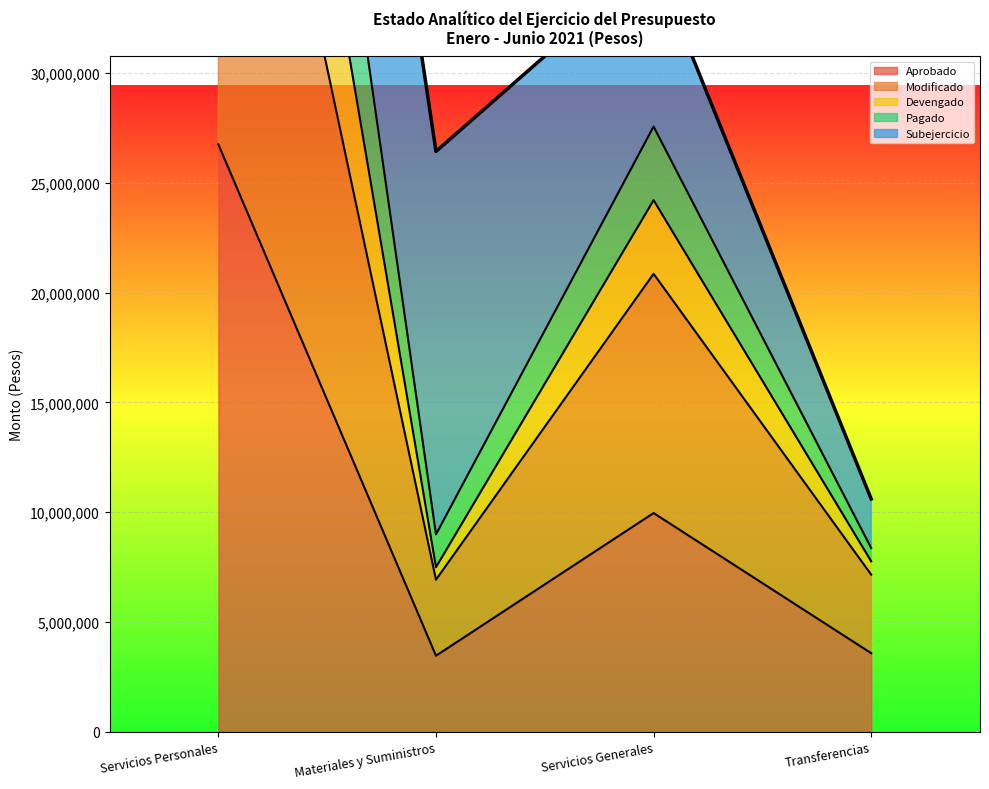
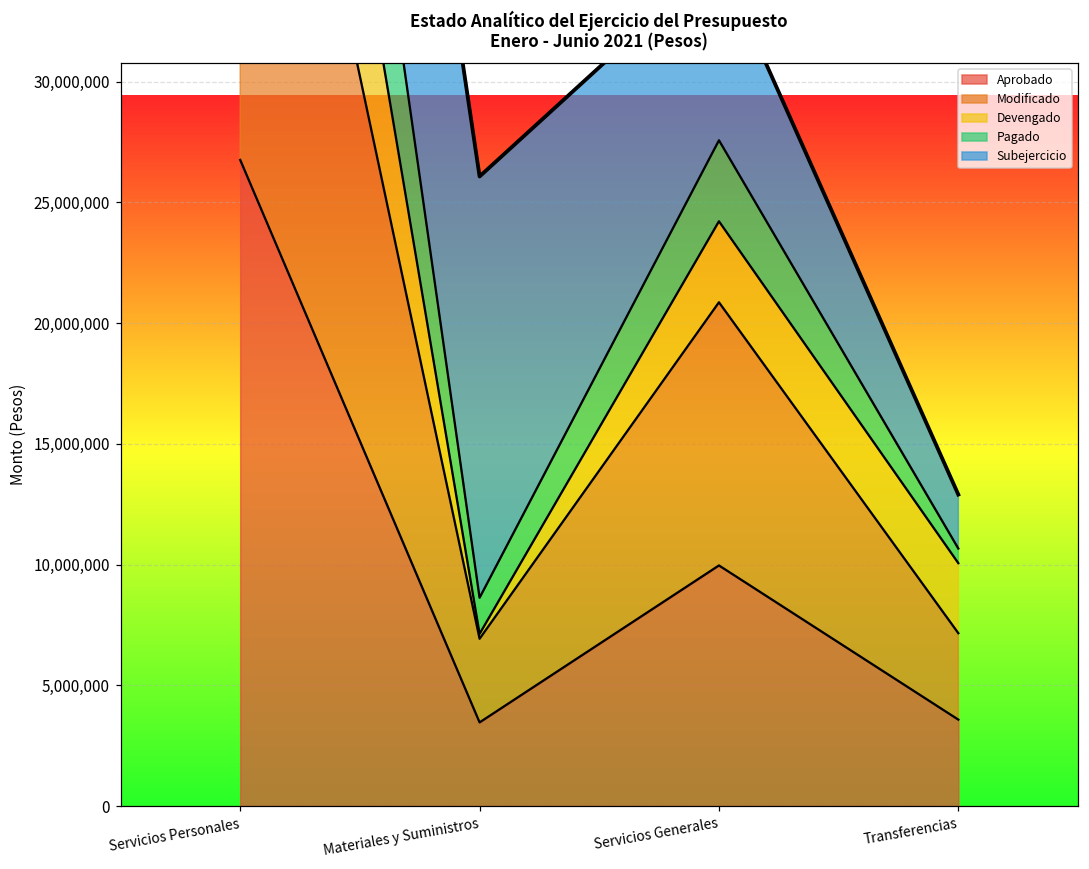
Devengado, Materiales y Suministros: 600,000 -> 200,000
Devengado, Transferencias: 600,000 -> 2,900,000
